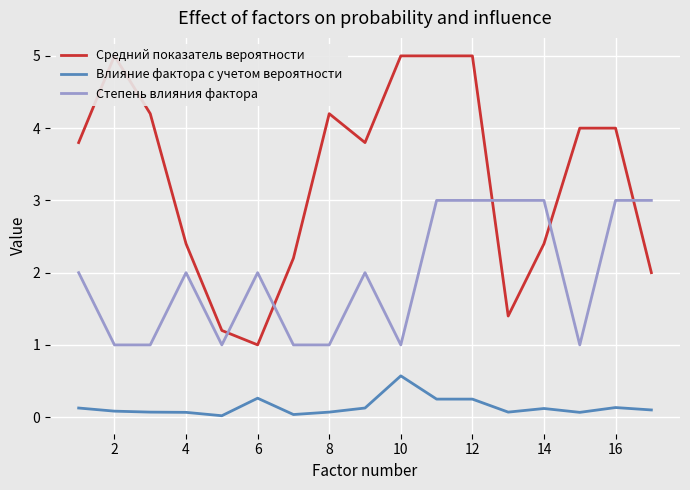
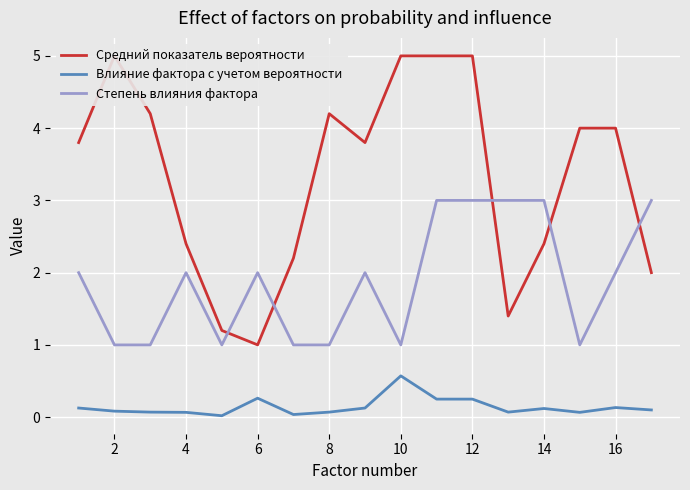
Степень влияния фактора, 16: 3 -> 2
